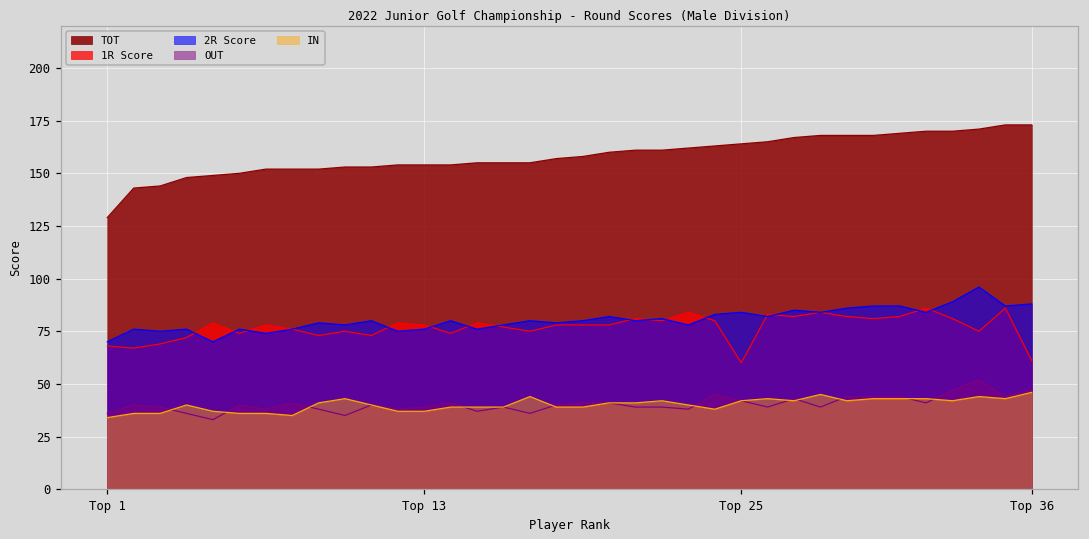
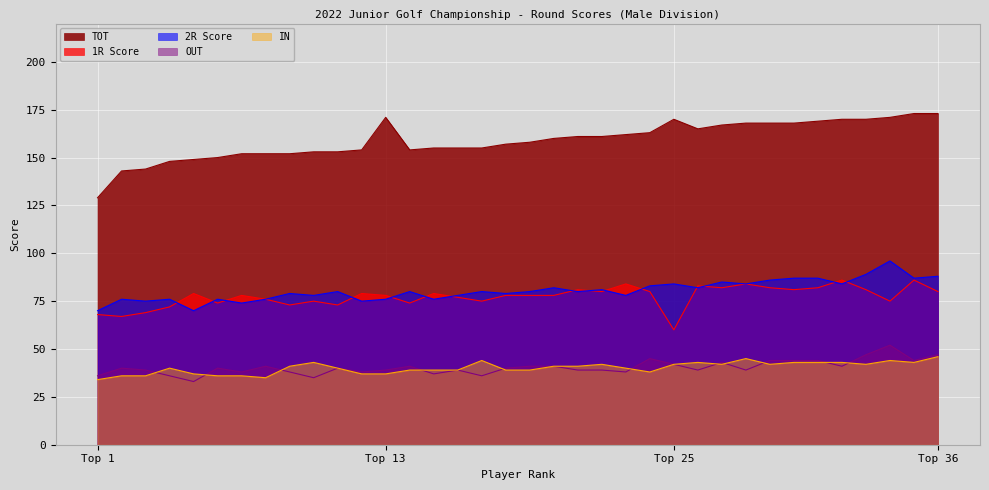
TOT, Top 13: 154 -> 171
TOT, Top 25: 164 -> 170
1R Score, Top 36: 61 -> 80
